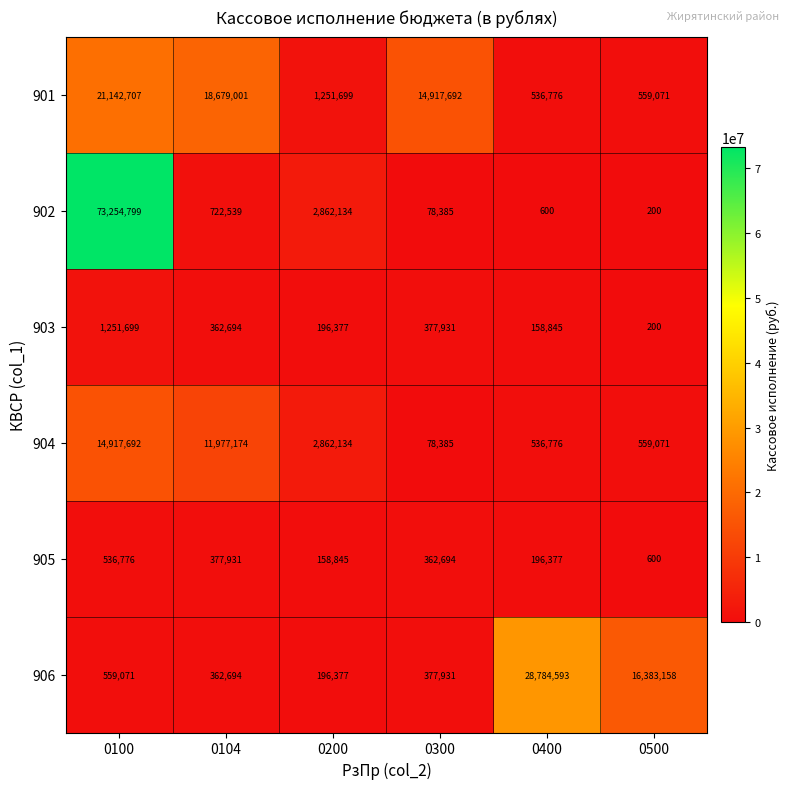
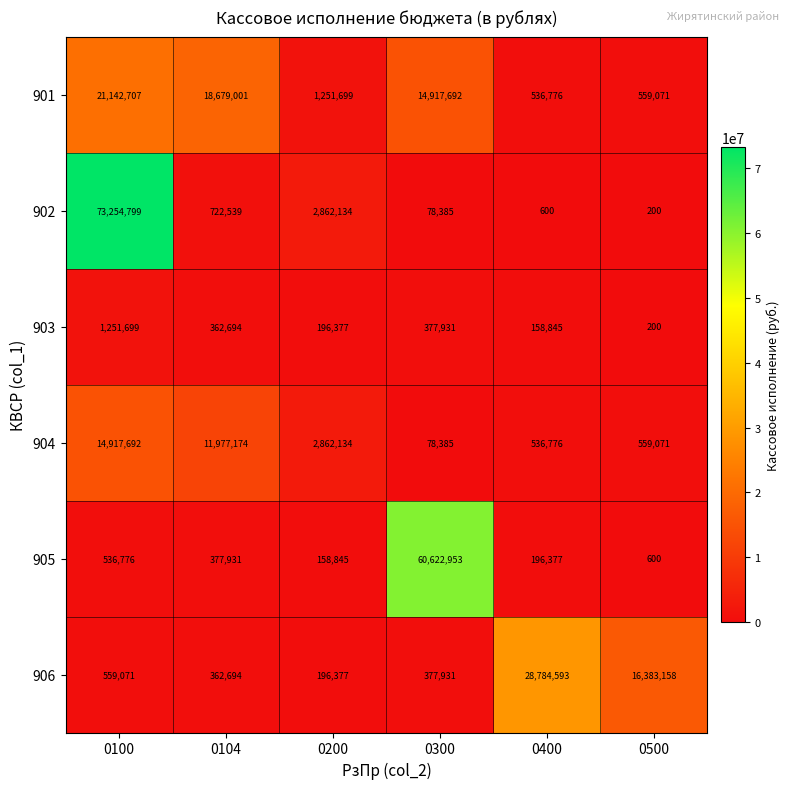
905, 0300: 362,694 -> 60,622,953
